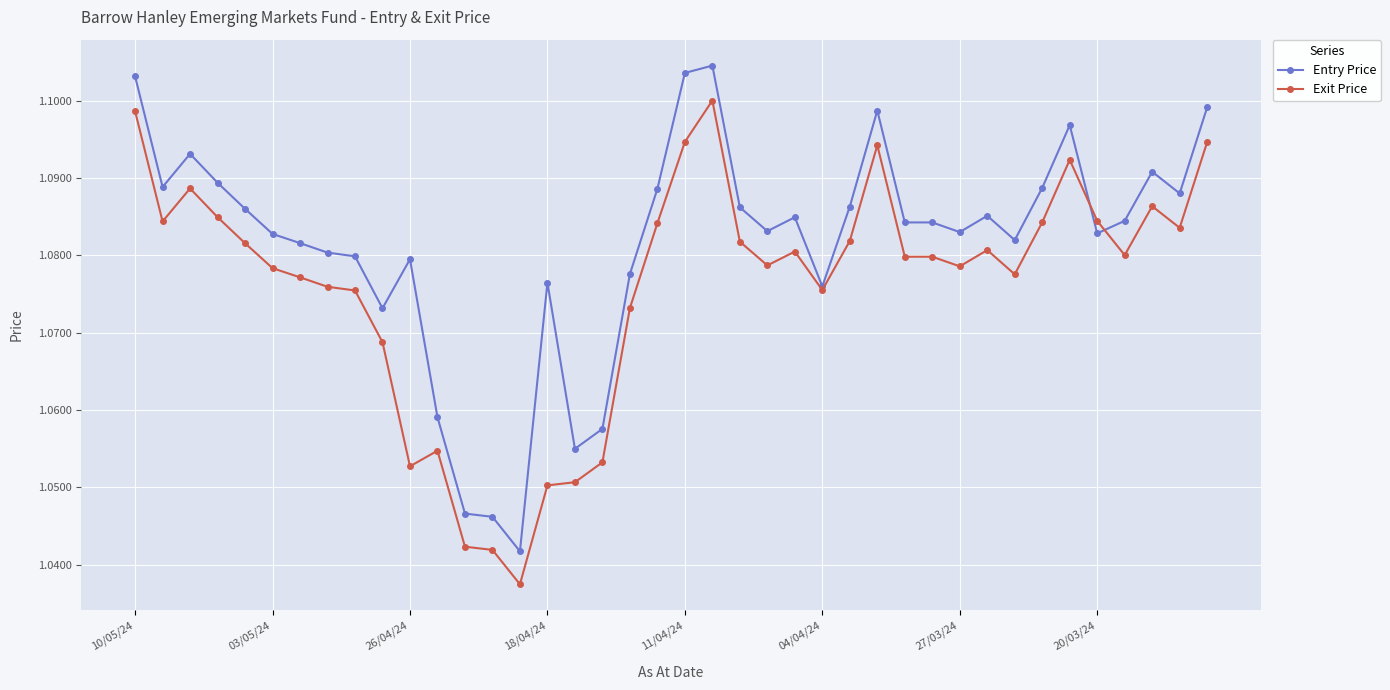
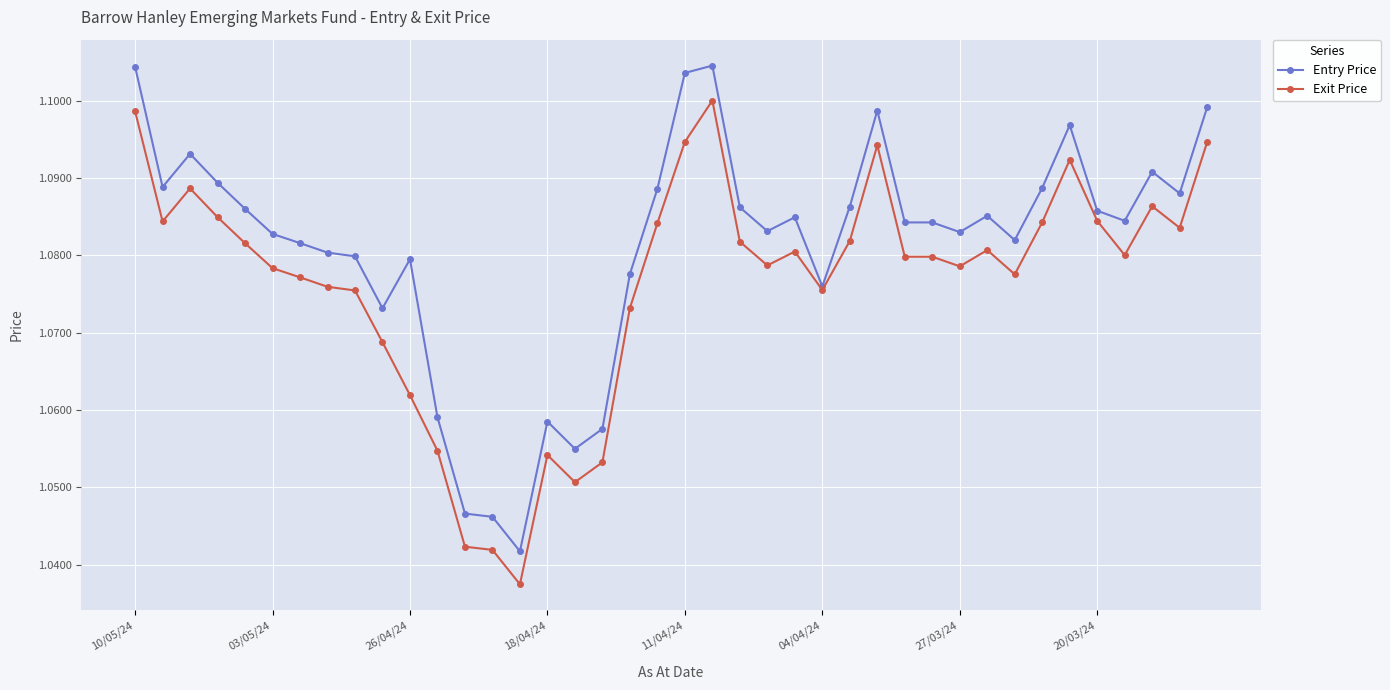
Entry Price, 10/05/24: 1.103 -> 1.104
Exit Price, 26/04/24: 1.053 -> 1.062
Entry Price, 18/04/24: 1.076 -> 1.059
Exit Price, 18/04/24: 1.050 -> 1.054
Entry Price, 20/03/24: 1.083 -> 1.086
